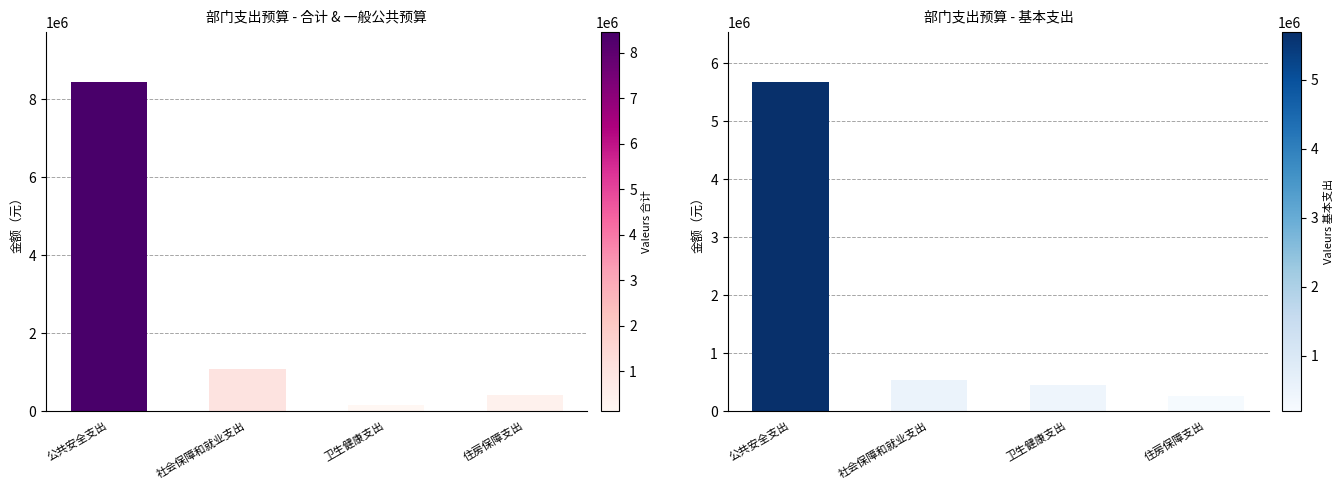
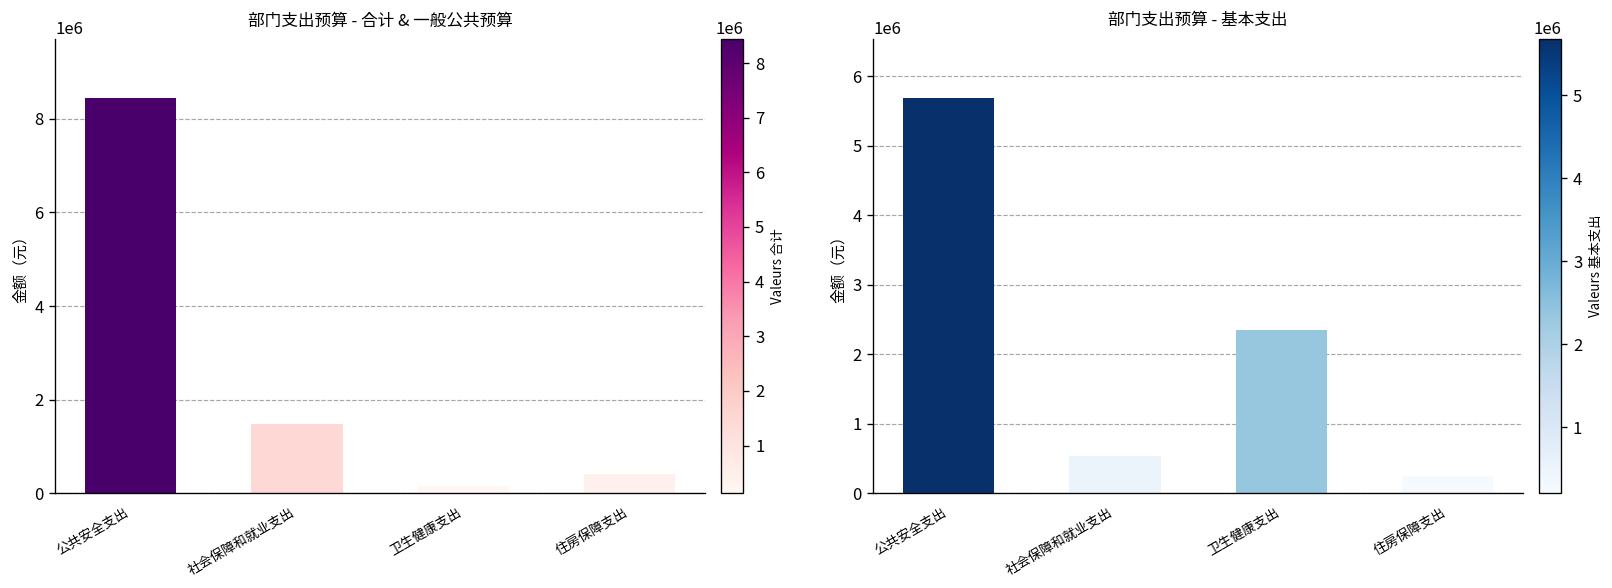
部门支出预算 - 合计 & 一般公共预算, 社会保障和就业支出: 1100000 -> 1500000
部门支出预算 - 基本支出, 卫生健康支出: 500000 -> 2300000
